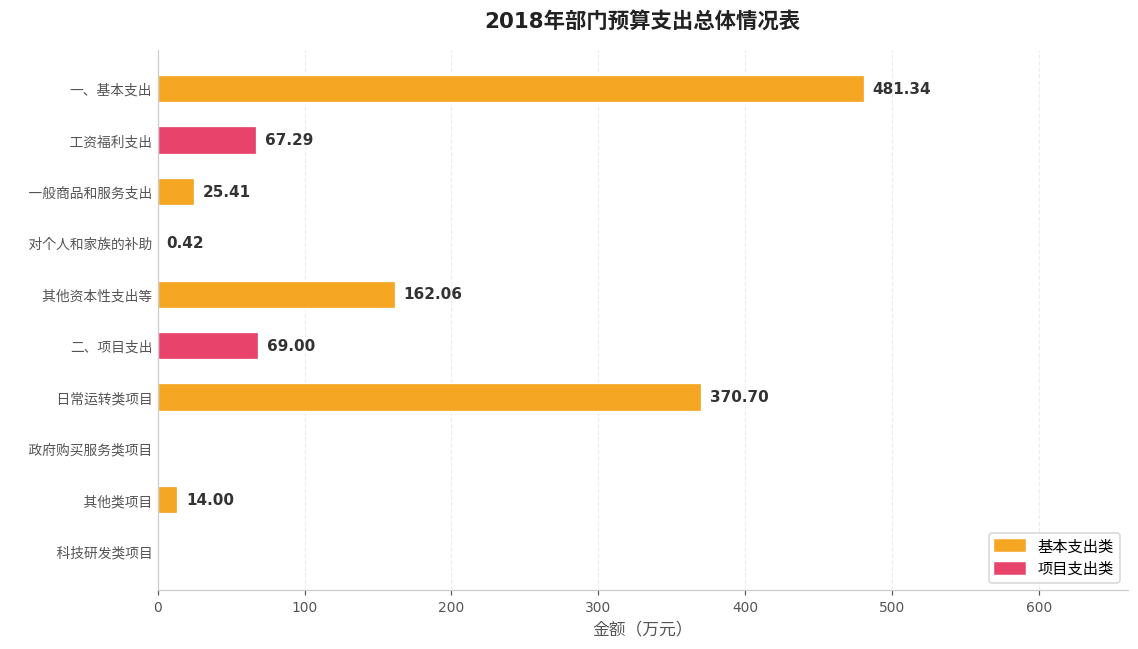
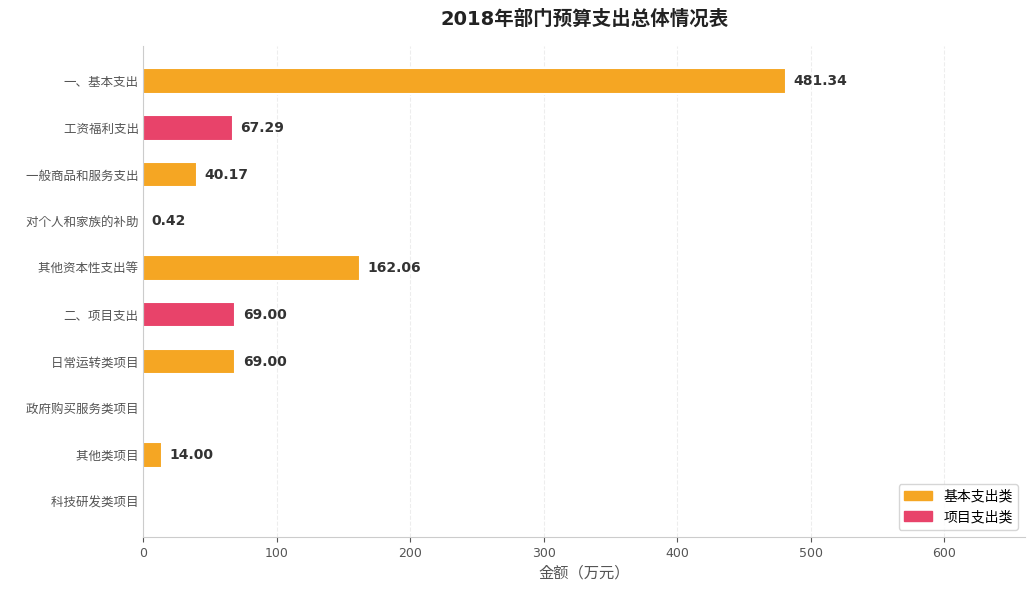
一般商品和服务支出: 25.41 -> 40.17
日常运转类项目: 370.70 -> 69.00
